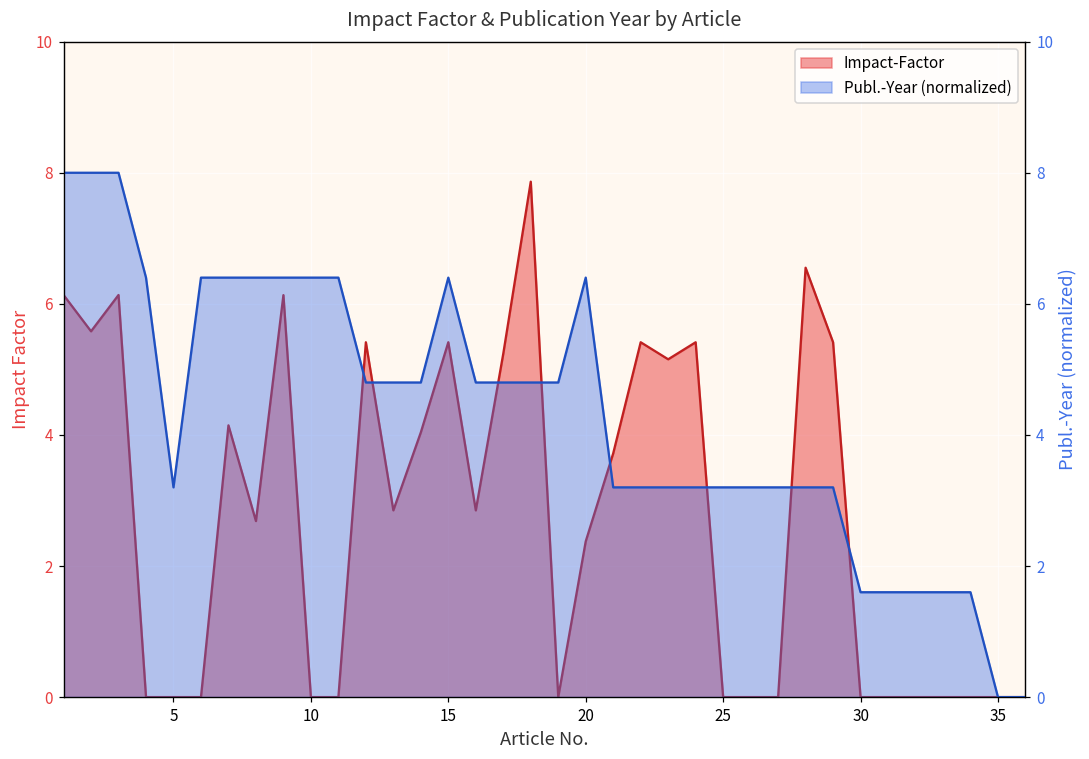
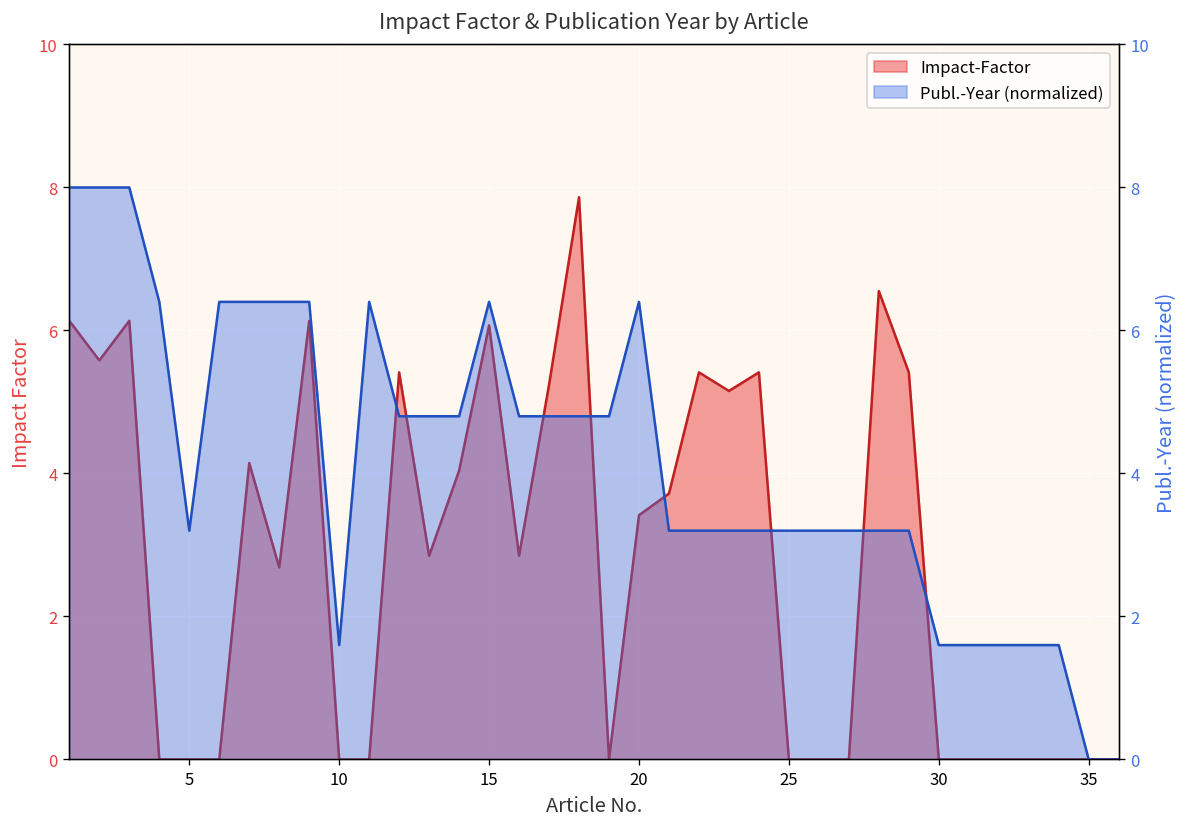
Impact-Factor, 15: 5.4 -> 6.1
Impact-Factor, 20: 2.4 -> 3.4
Publ.-Year (normalized), 10: 6.4 -> 1.6
